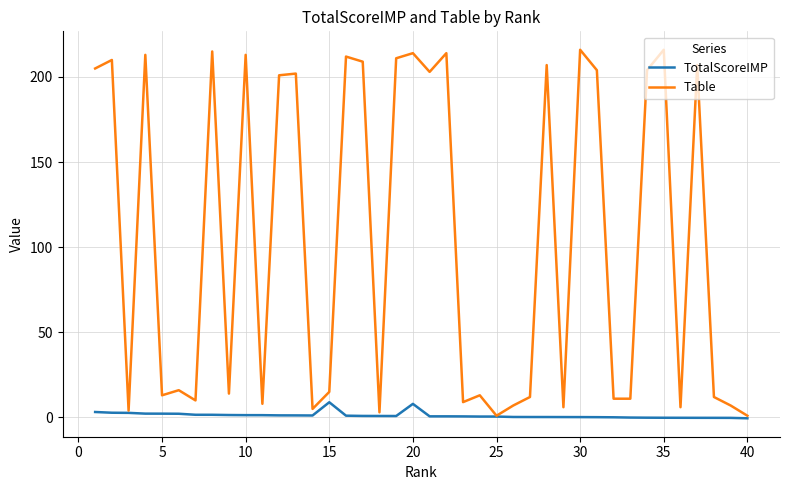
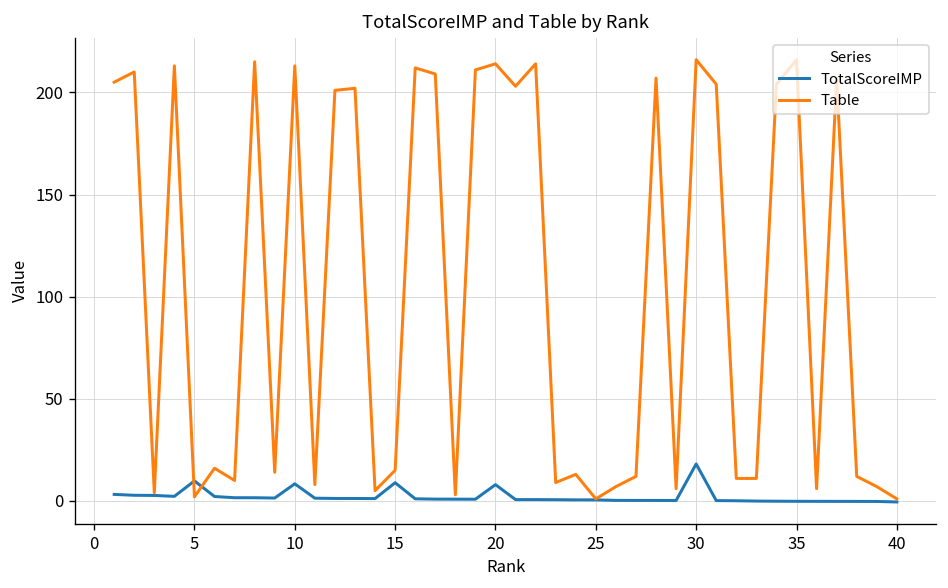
TotalScoreIMP, 5: 2 -> 10
Table, 5: 13 -> 2
TotalScoreIMP, 10: 1 -> 8
TotalScoreIMP, 30: 0 -> 18
